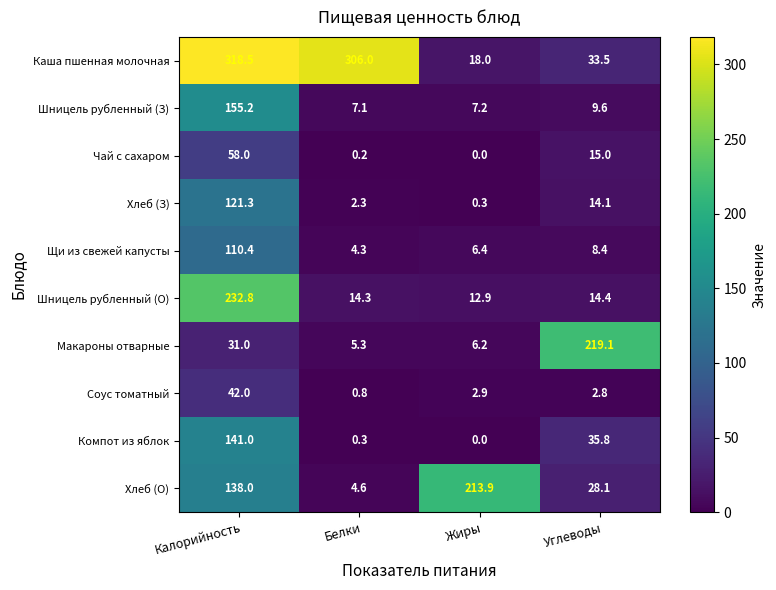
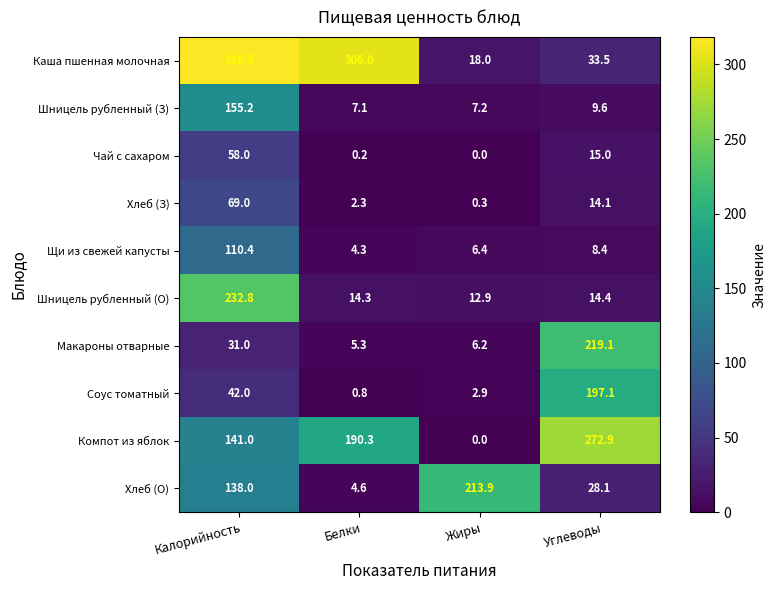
Хлеб (З), Калорийность: 121.3 -> 69.0
Соус томатный, Углеводы: 2.8 -> 197.1
Компот из яблок, Белки: 0.3 -> 190.3
Компот из яблок, Углеводы: 35.8 -> 272.9
